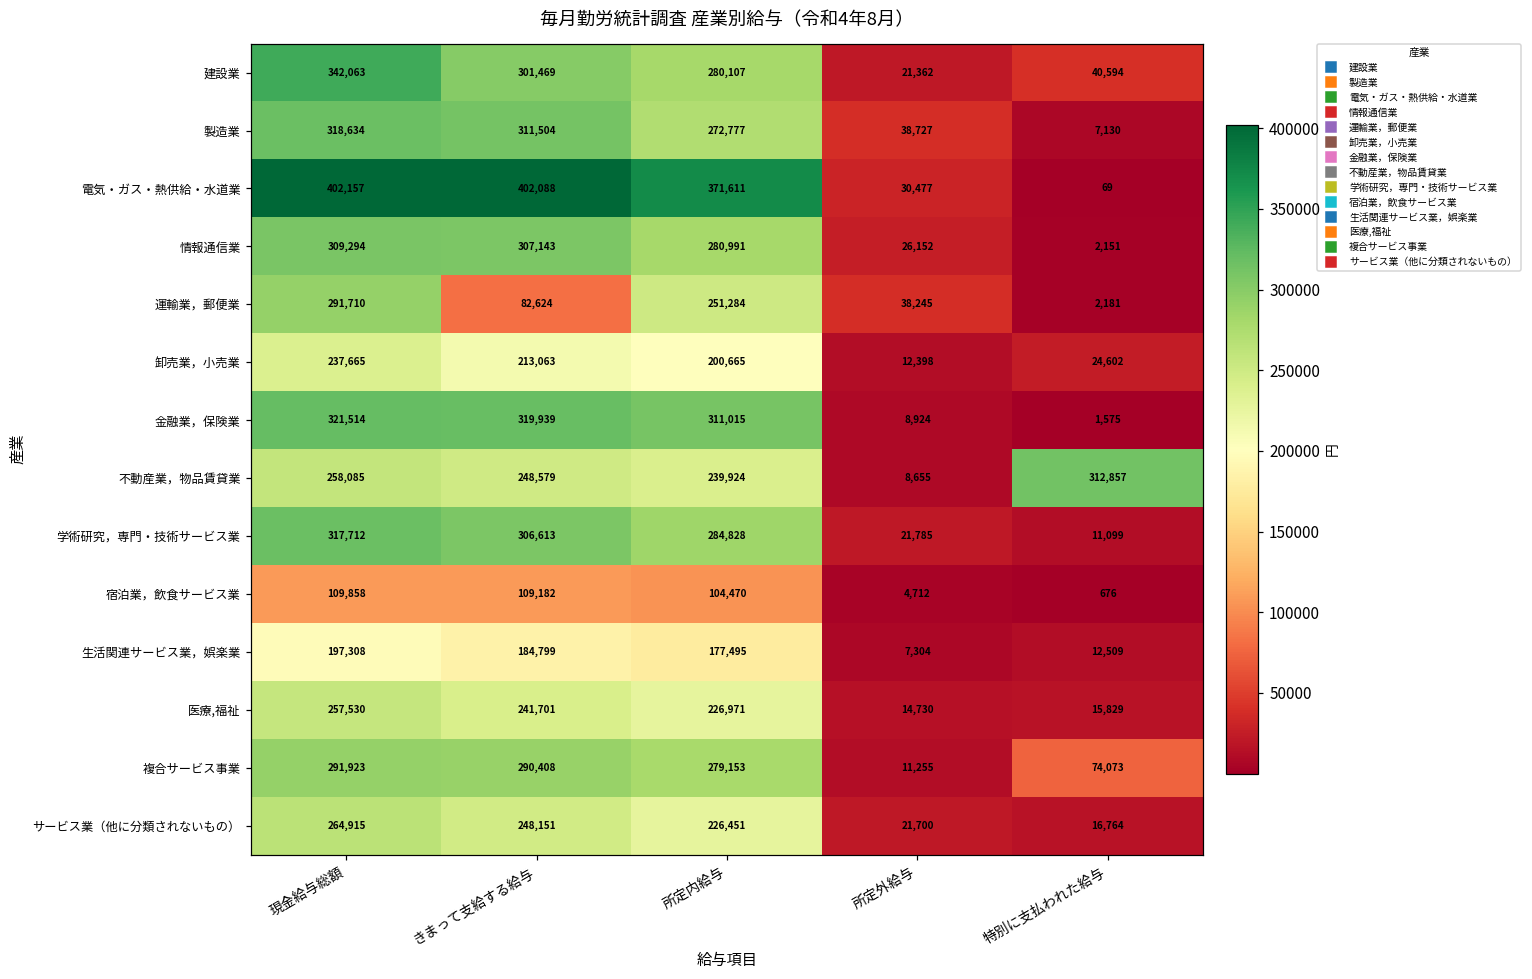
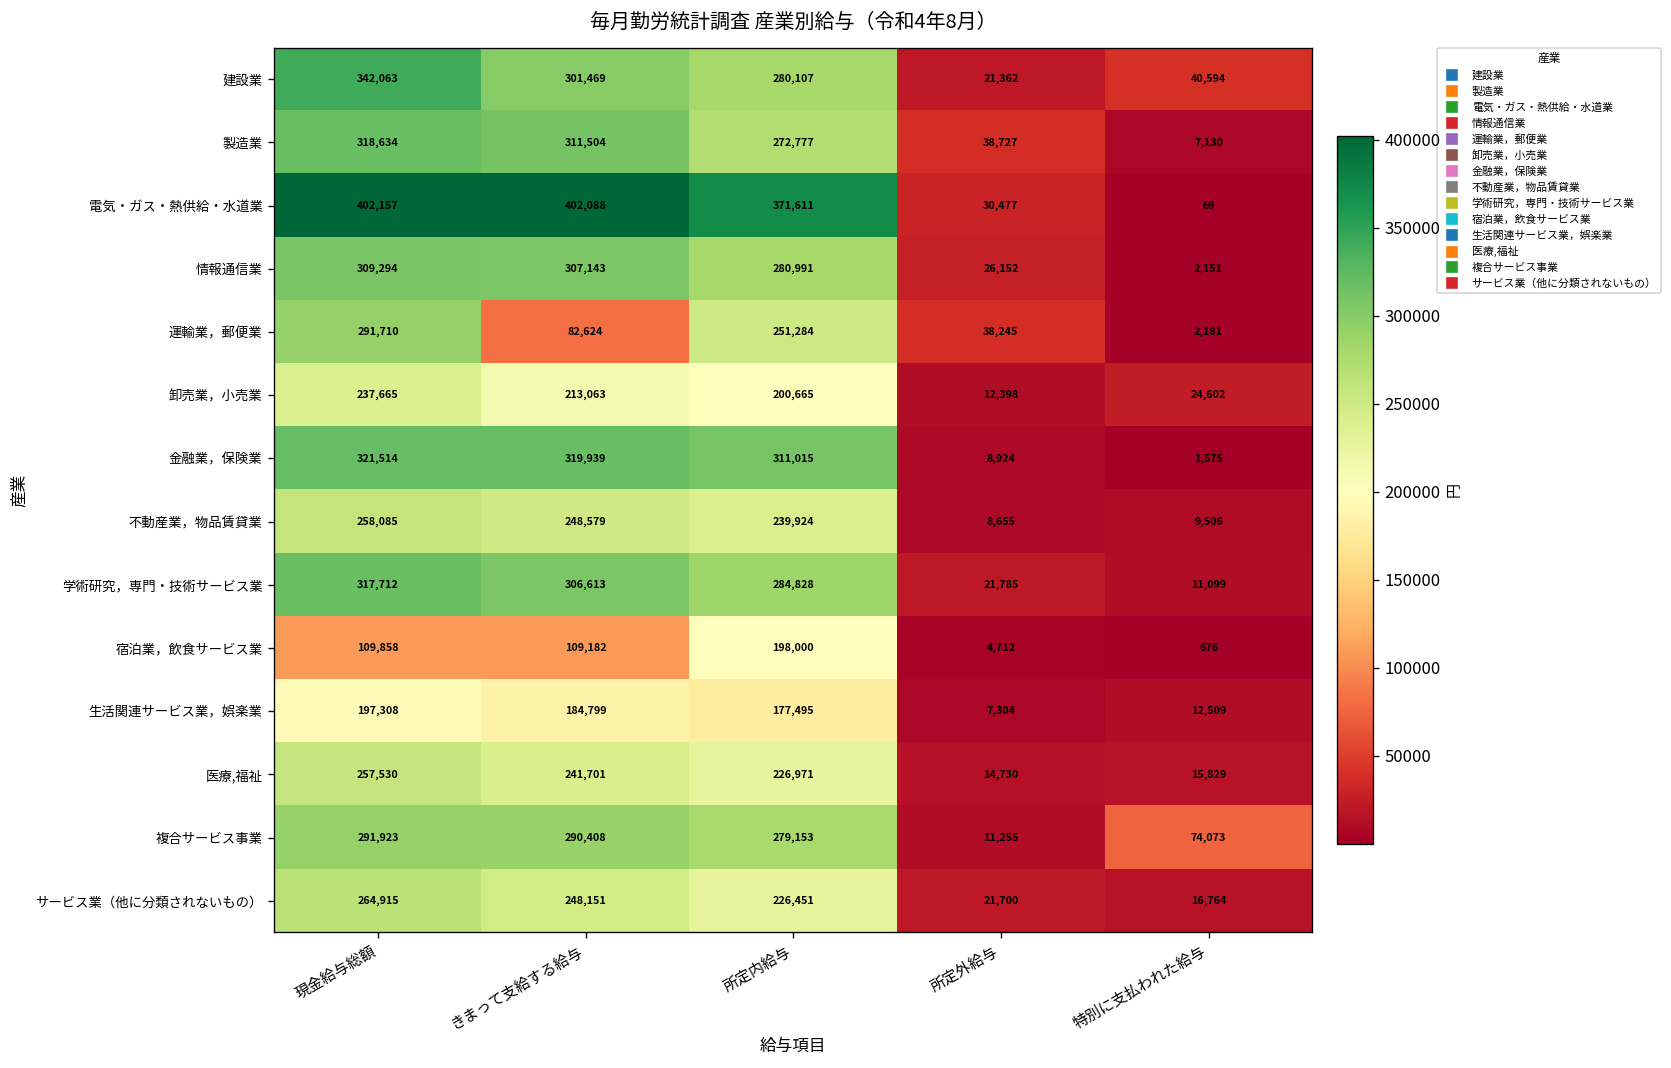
不動産業，物品賃貸業, 特別に支払われた給与: 312,857 -> 9,506
宿泊業，飲食サービス業, 所定内給与: 104,470 -> 198,000
